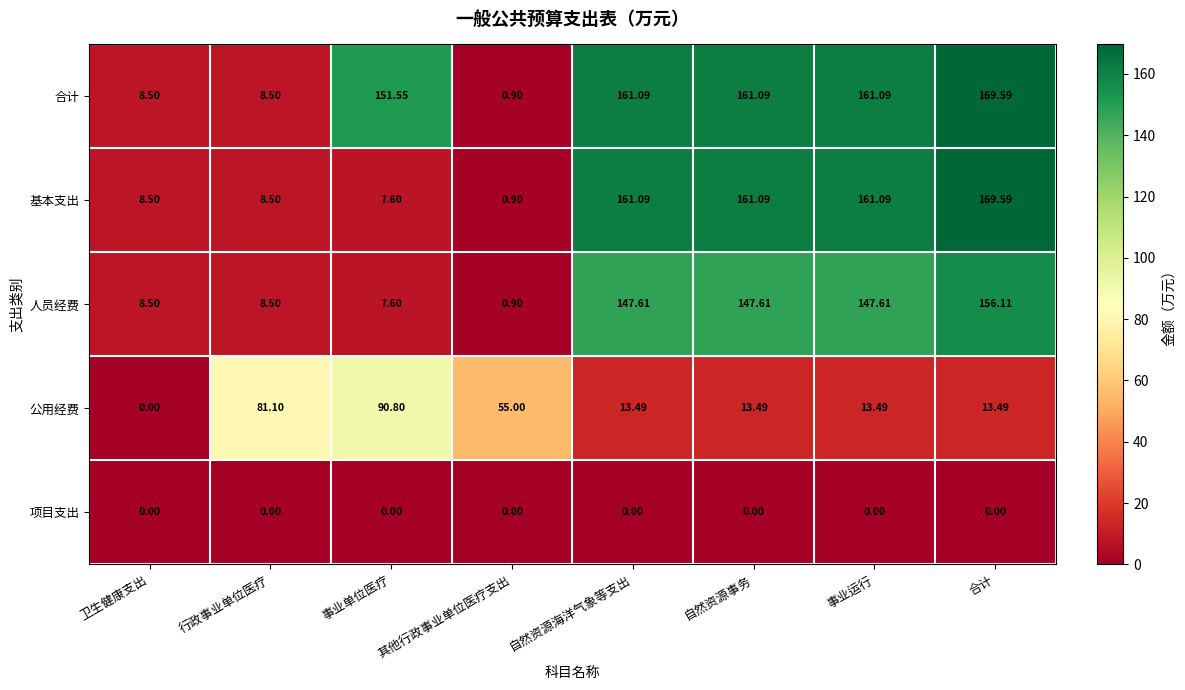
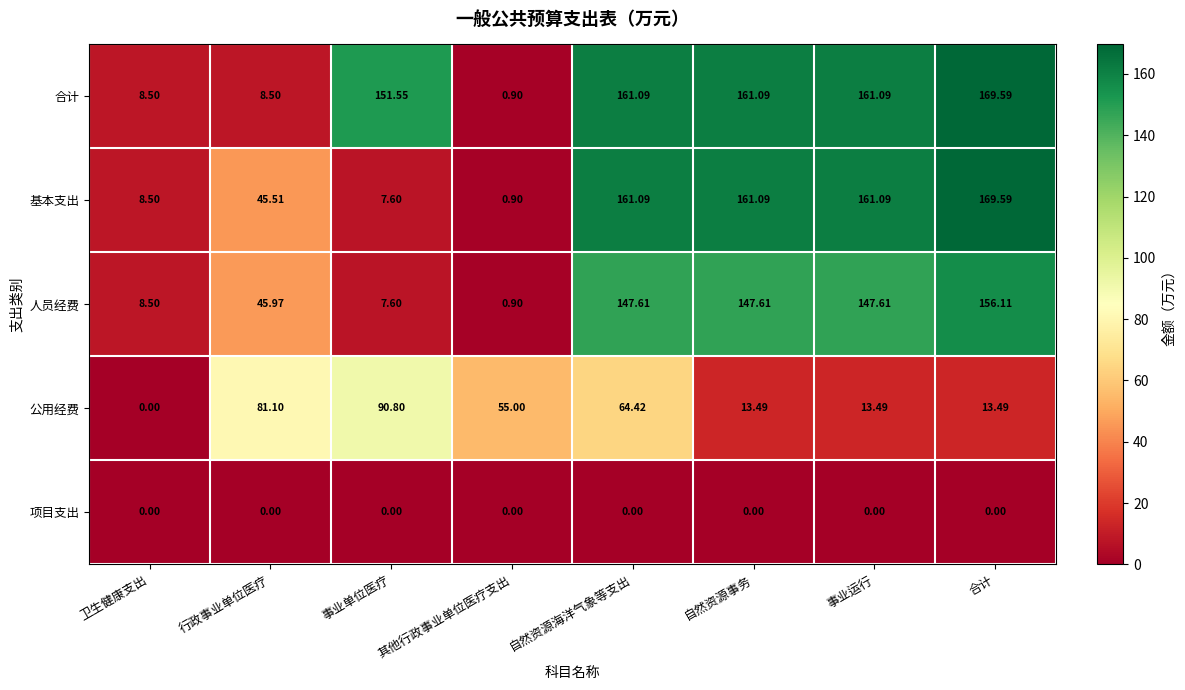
基本支出, 行政事业单位医疗: 8.50 -> 45.51
人员经费, 行政事业单位医疗: 8.50 -> 45.97
公用经费, 自然资源海洋气象等支出: 13.49 -> 64.42
